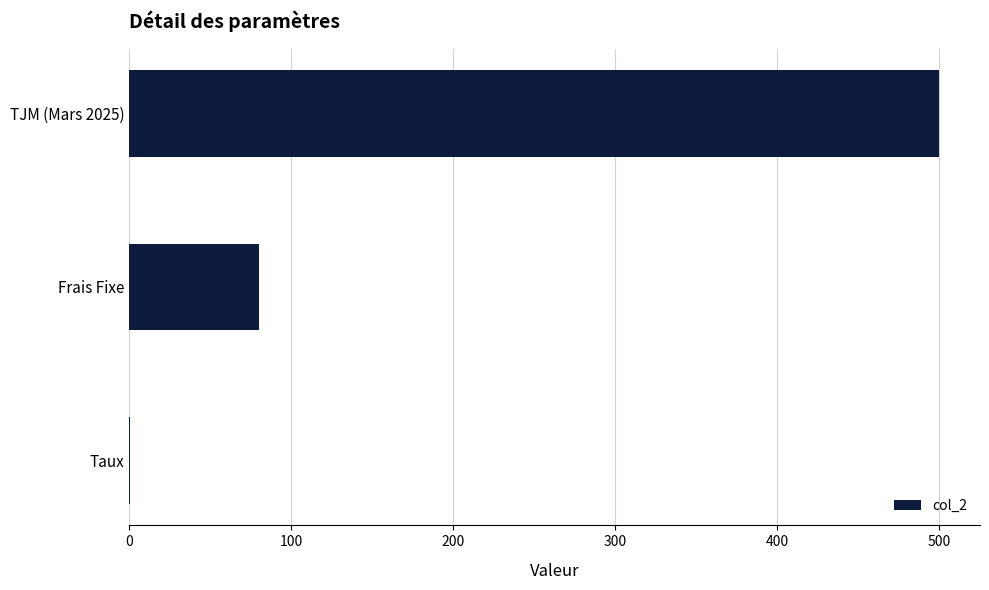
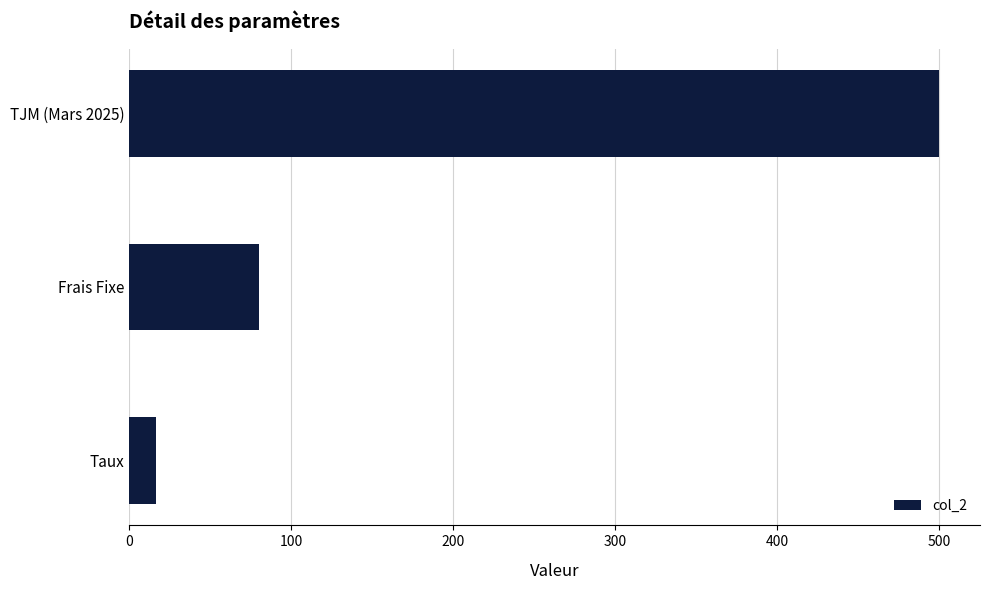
Taux: 0 -> 16
